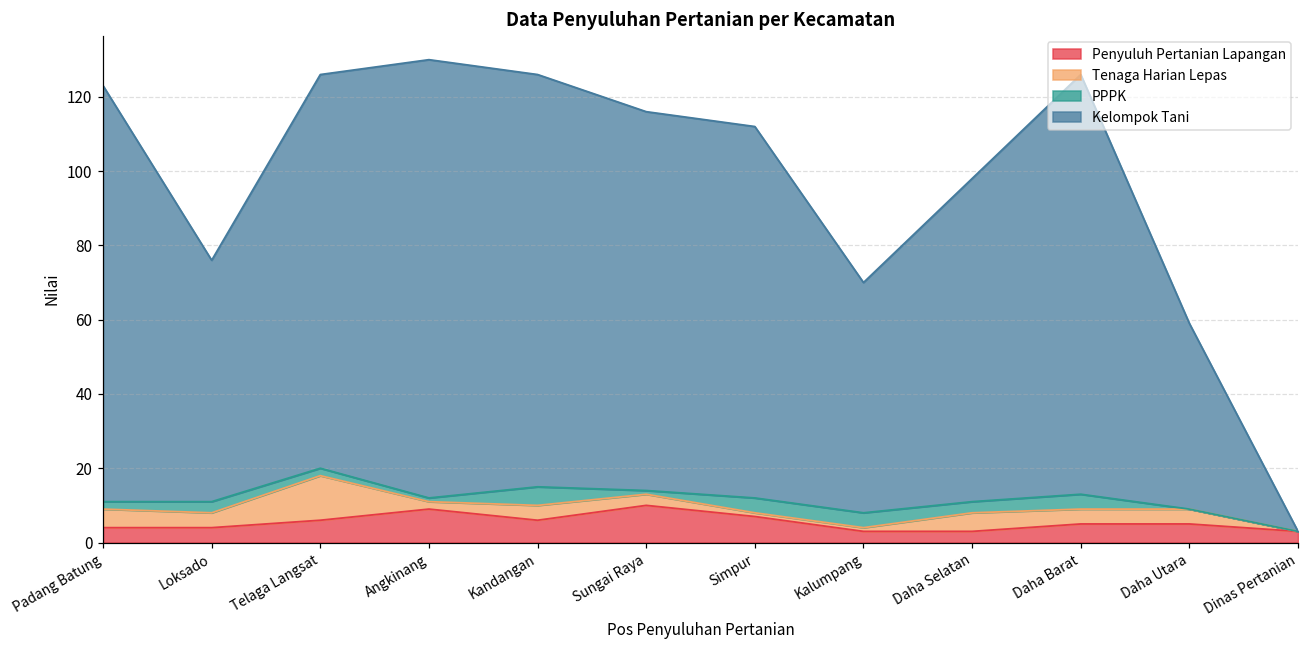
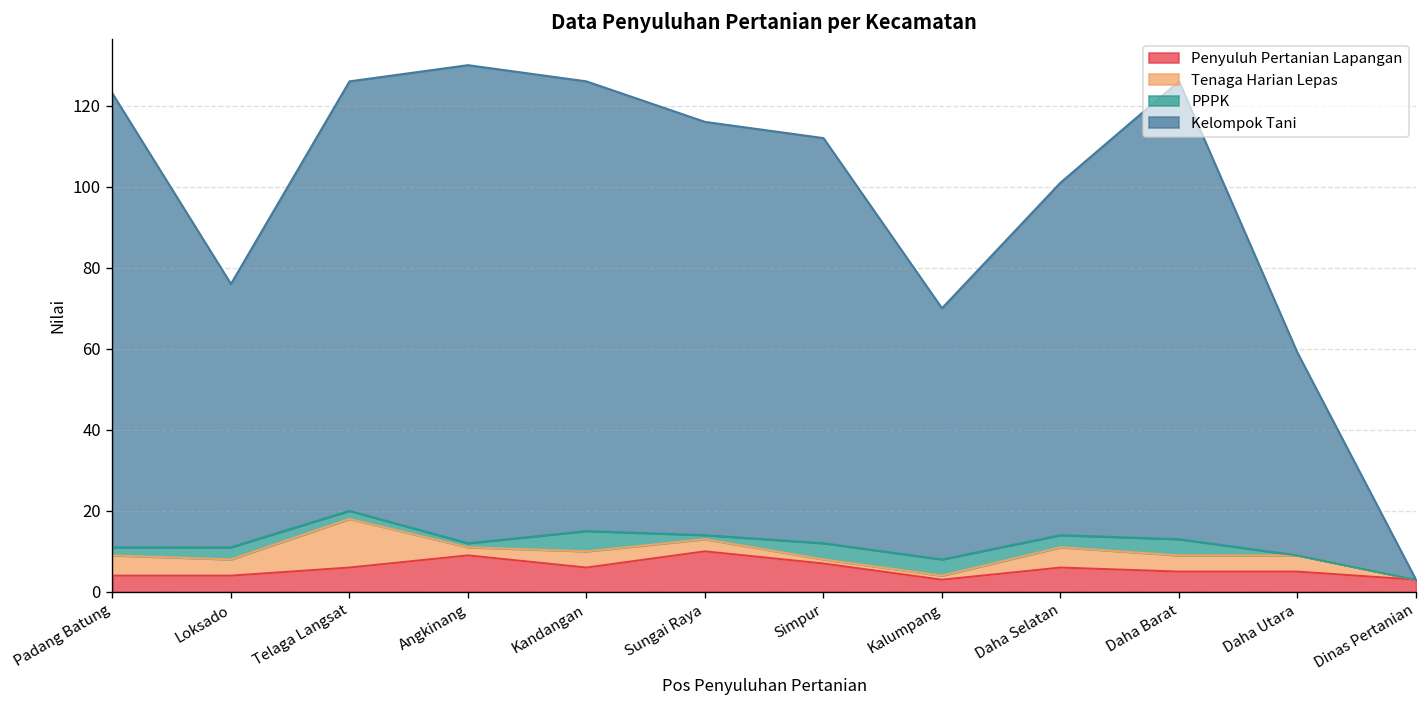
Penyuluh Pertanian Lapangan, Daha Selatan: 3 -> 6
